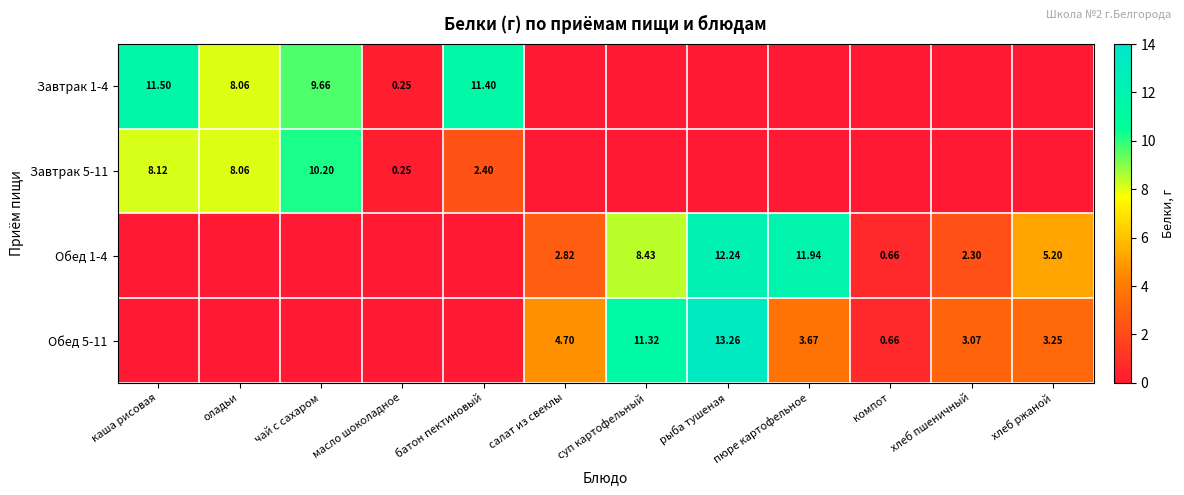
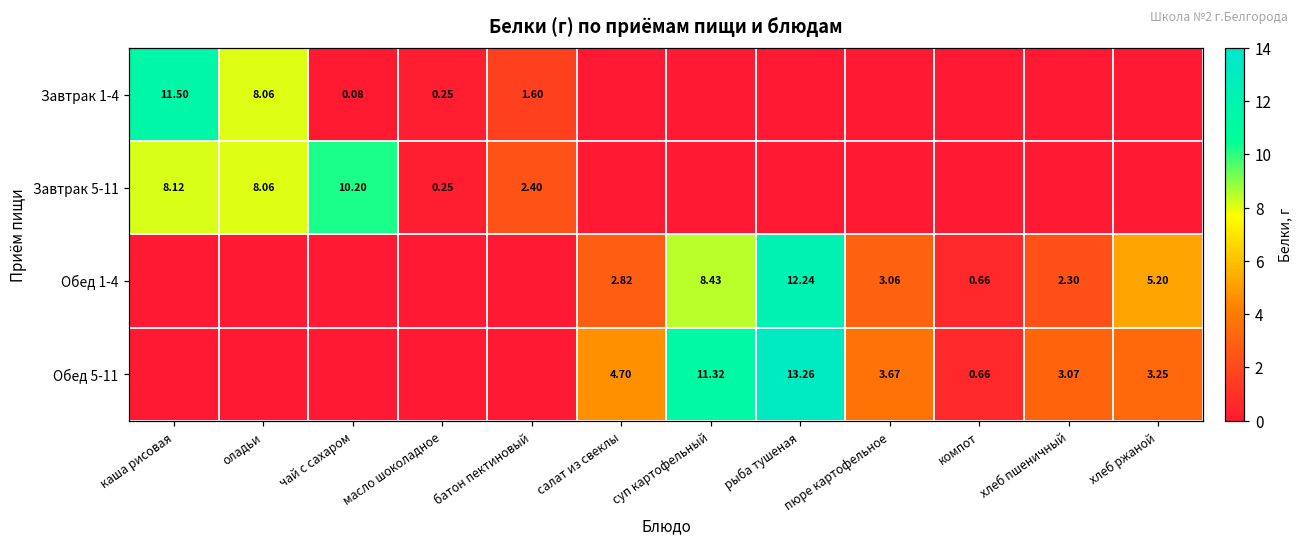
Завтрак 1-4, чай с сахаром: 9.66 -> 0.08
Завтрак 1-4, батон пектиновый: 11.40 -> 1.60
Обед 1-4, пюре картофельное: 11.94 -> 3.06
